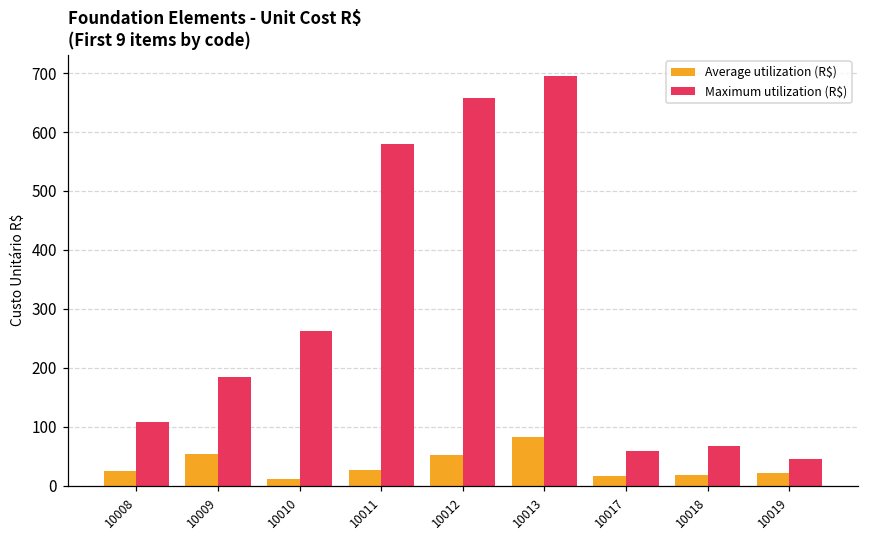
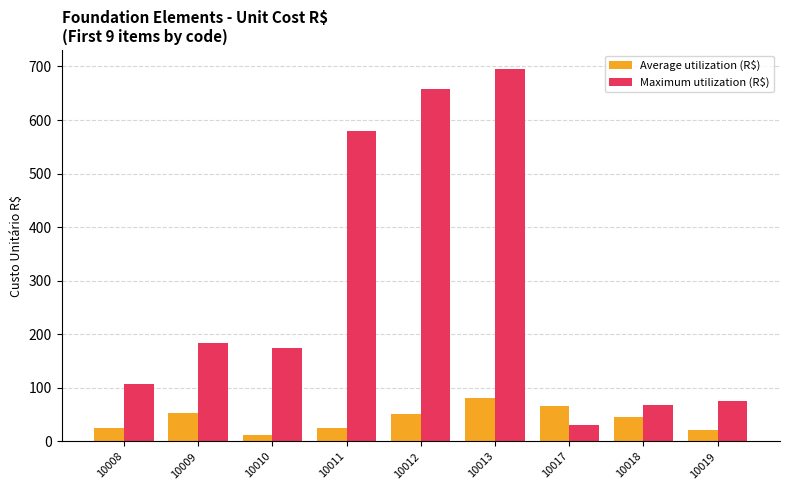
Maximum utilization (R$), 10010: 260 -> 170
Average utilization (R$), 10017: 20 -> 70
Maximum utilization (R$), 10017: 60 -> 30
Average utilization (R$), 10018: 20 -> 50
Maximum utilization (R$), 10019: 50 -> 70
